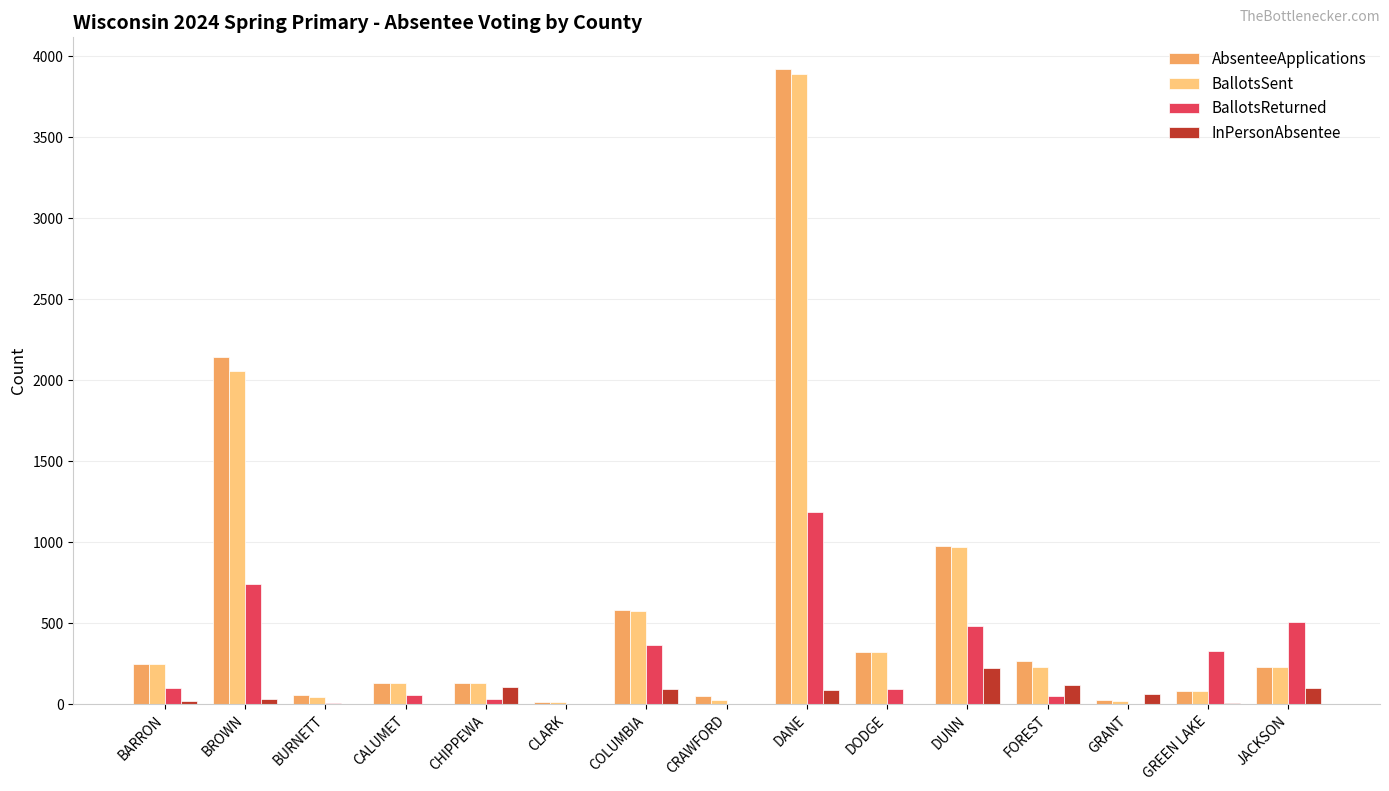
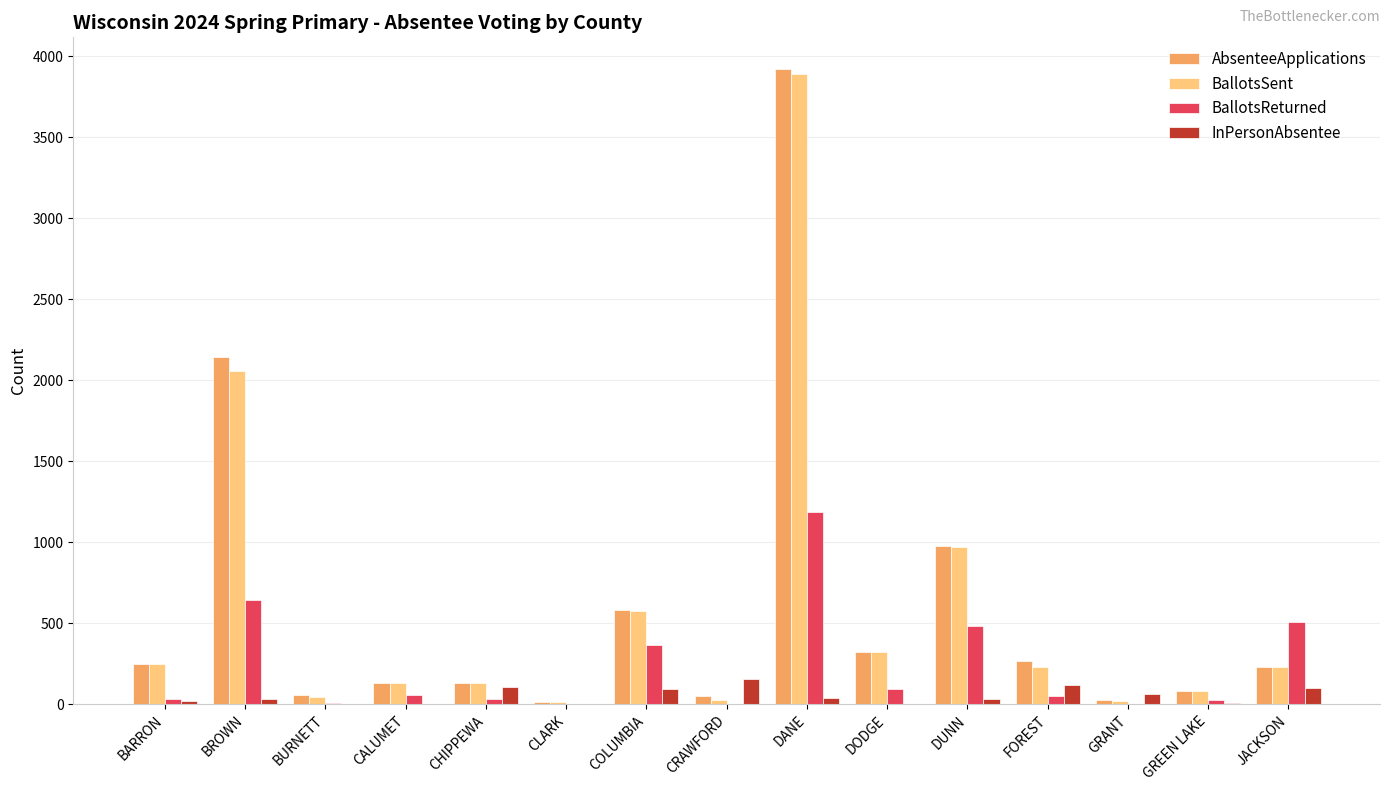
BallotsReturned, BARRON: 100 -> 30
BallotsReturned, BROWN: 740 -> 650
InPersonAbsentee, CRAWFORD: 0 -> 160
InPersonAbsentee, DANE: 90 -> 40
InPersonAbsentee, DUNN: 220 -> 30
BallotsReturned, GREEN LAKE: 330 -> 30
